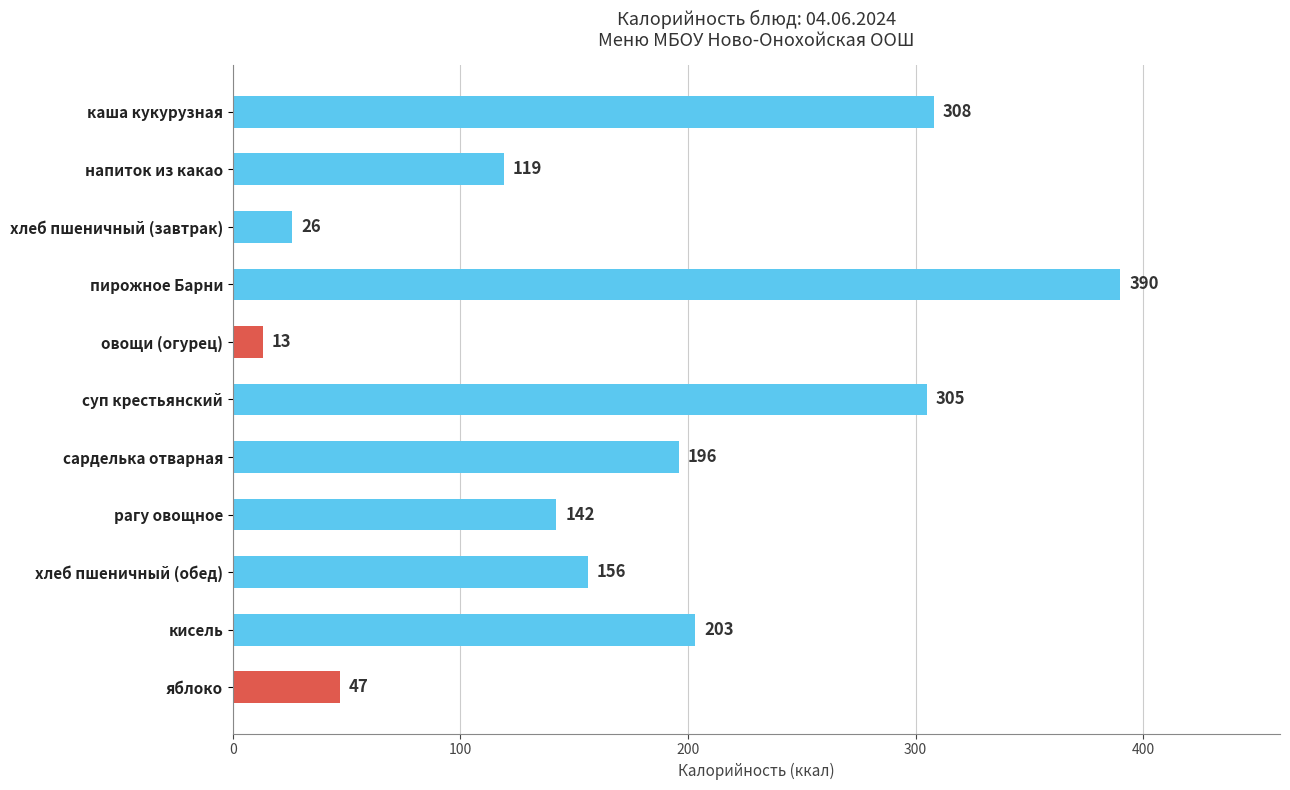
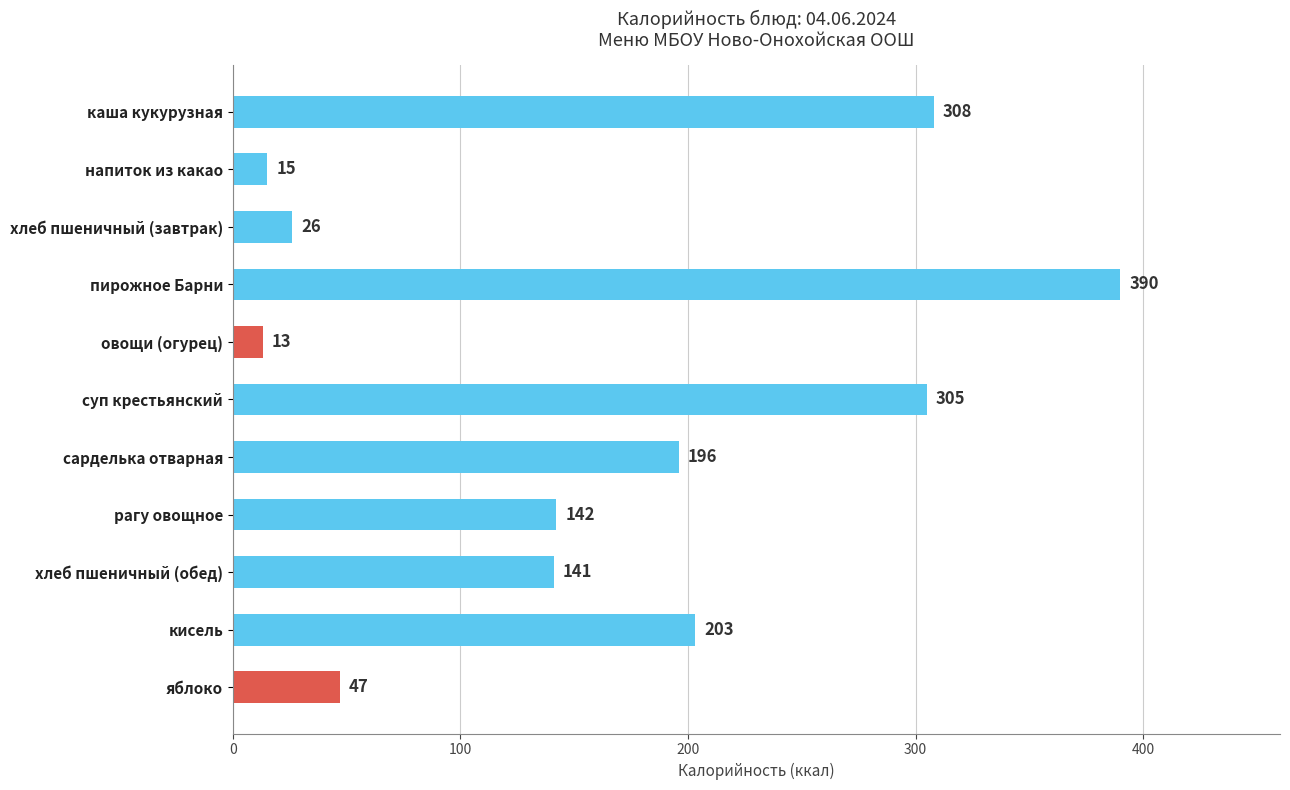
напиток из какао: 119 -> 15
хлеб пшеничный (обед): 156 -> 141
